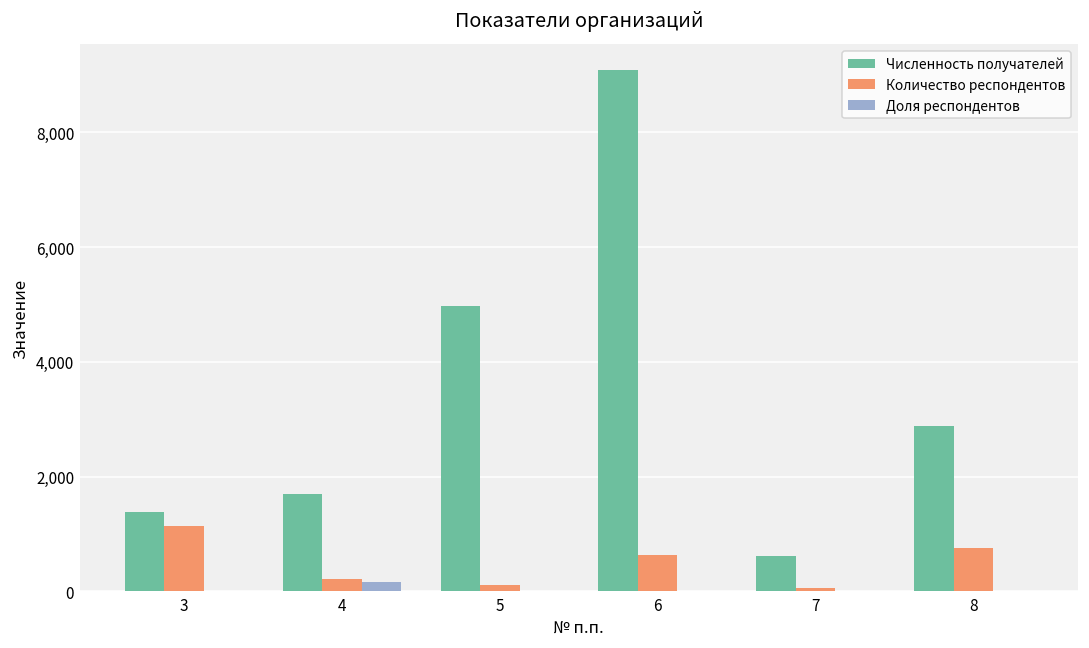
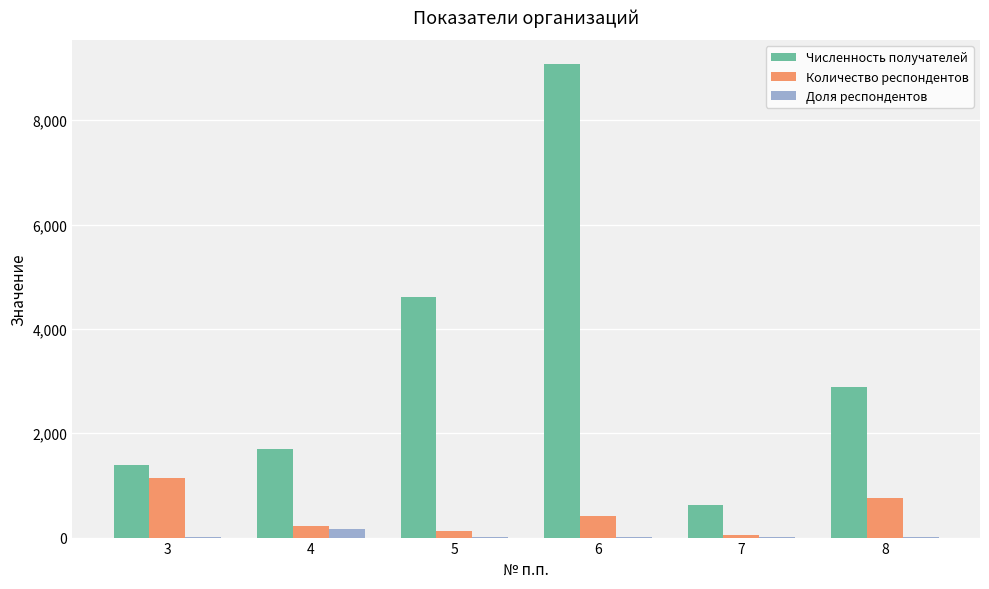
Численность получателей, 5: 5,000 -> 4,600
Количество респондентов, 6: 600 -> 400
